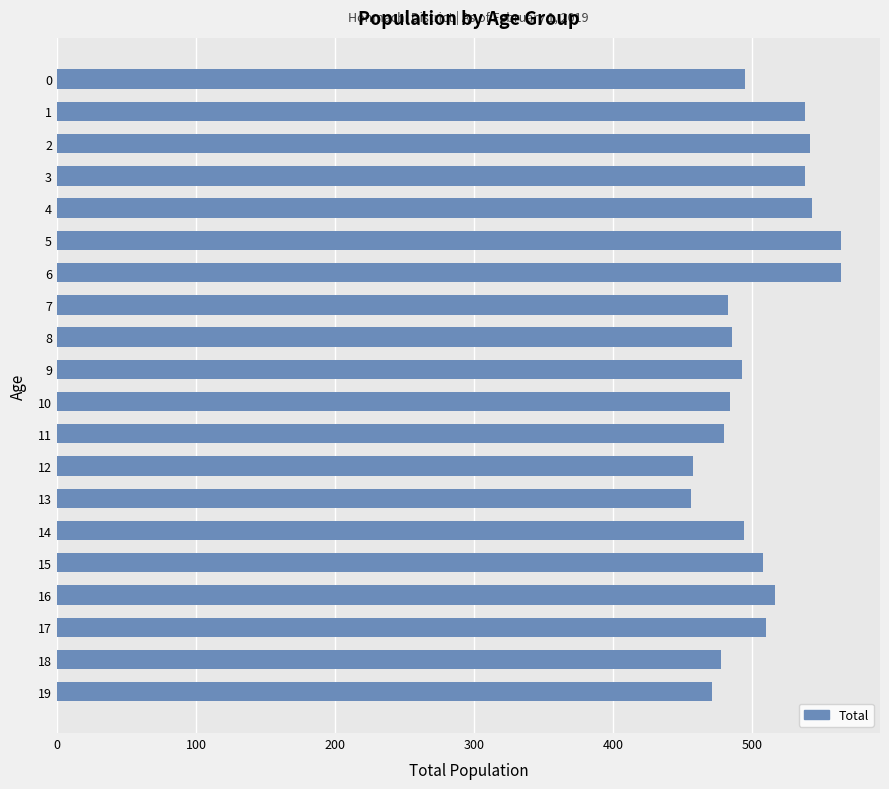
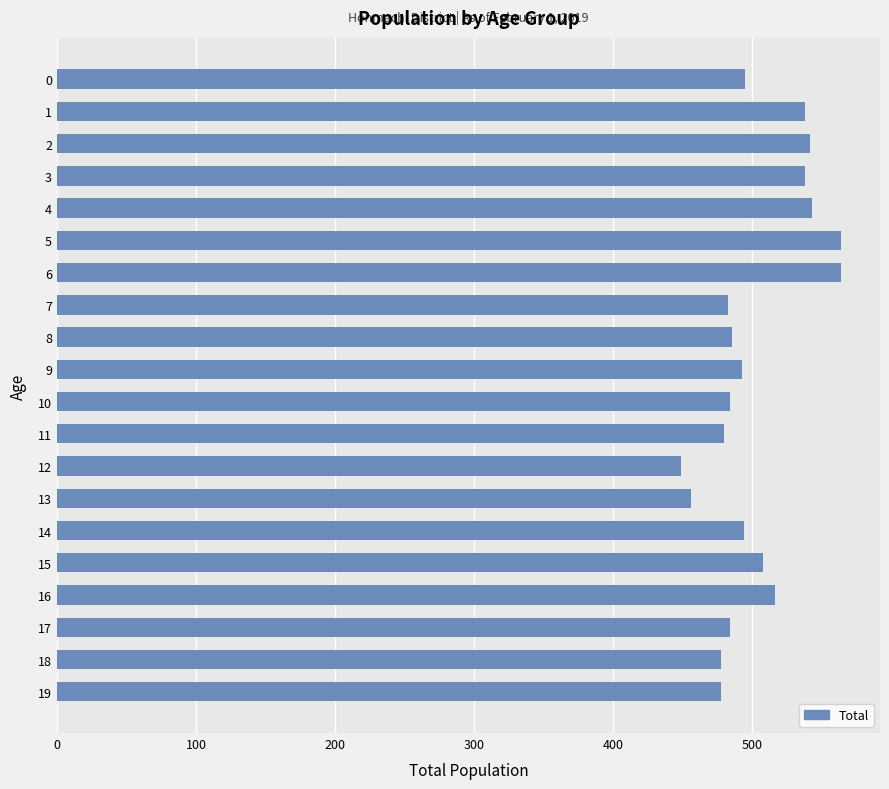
12: 458 -> 449
17: 510 -> 484
19: 471 -> 478
